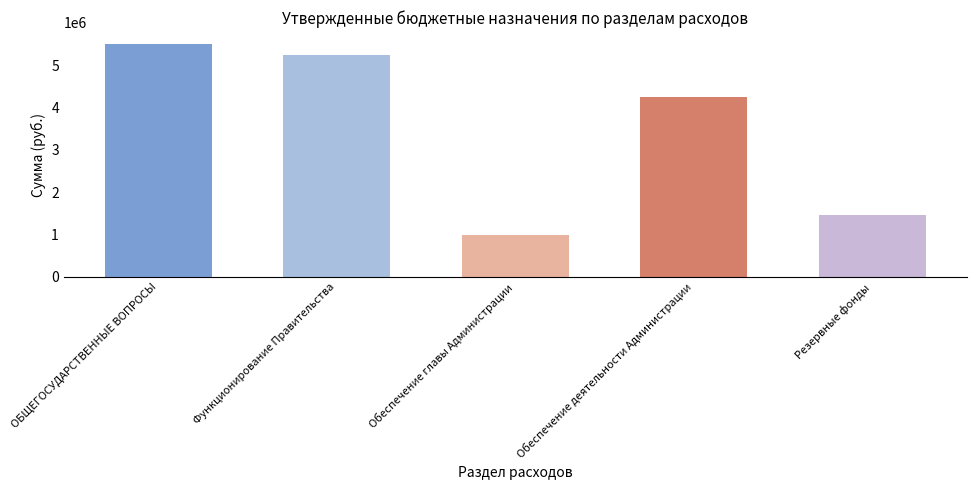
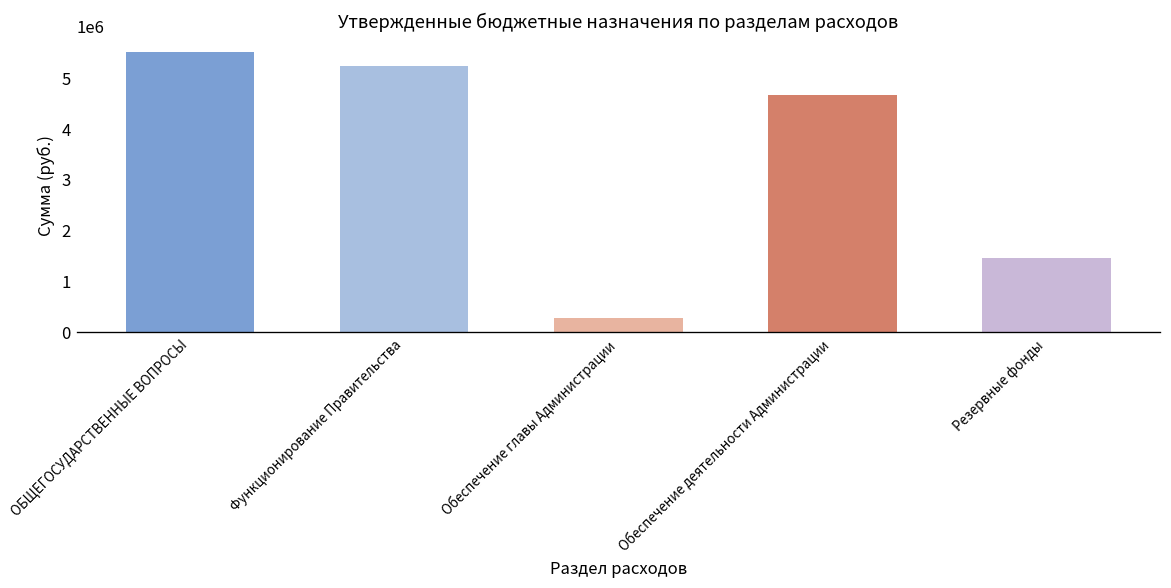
Обеспечение главы Администрации: 1000000 -> 300000
Обеспечение деятельности Администрации: 4300000 -> 4700000
